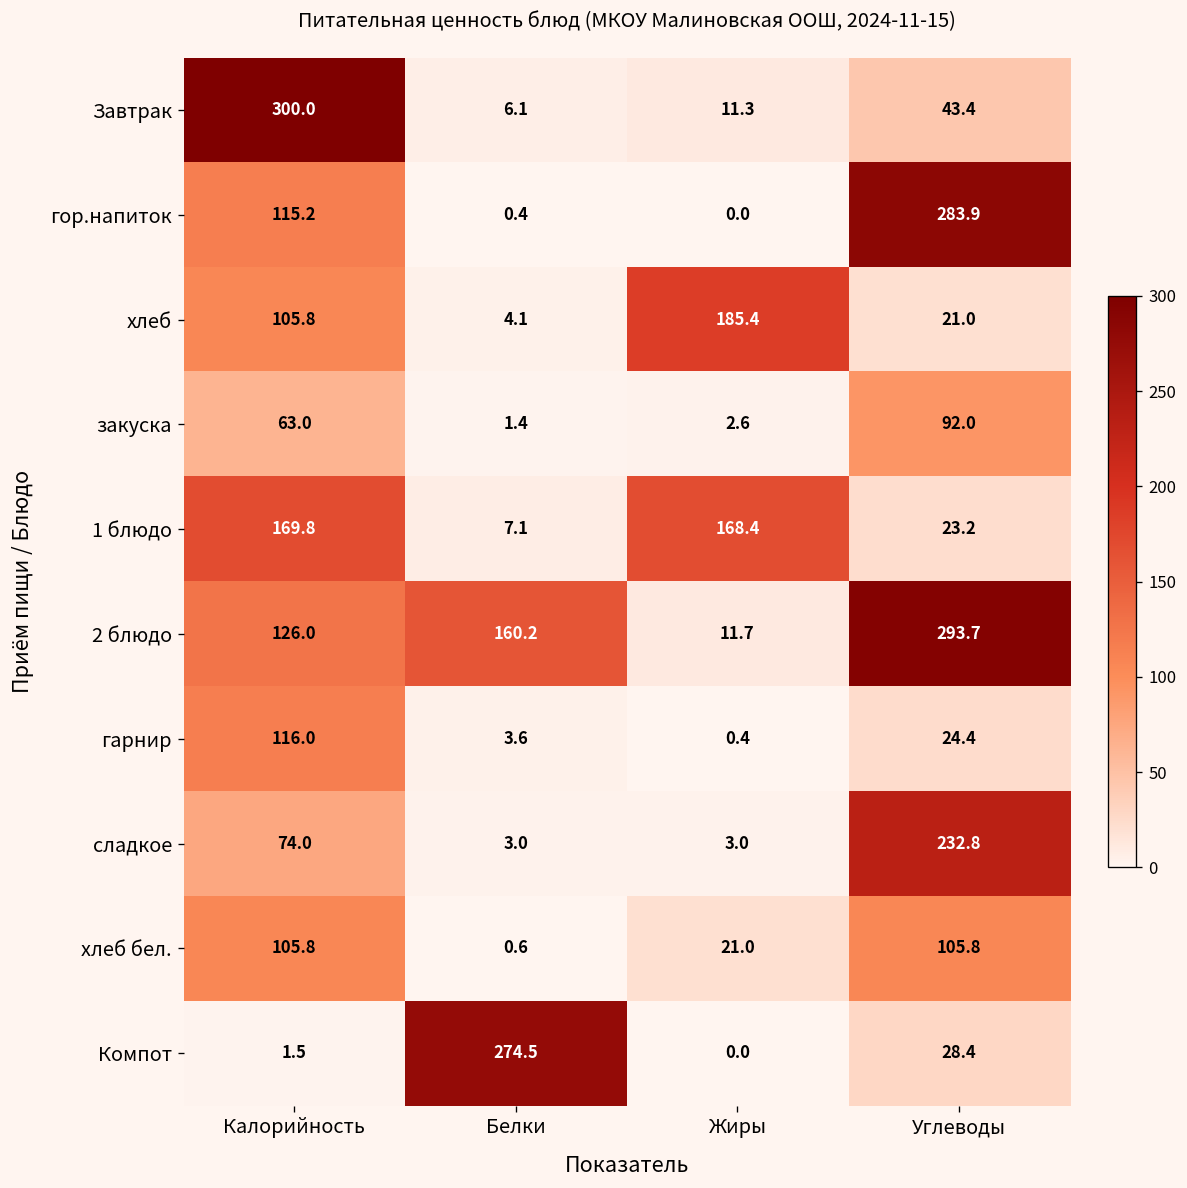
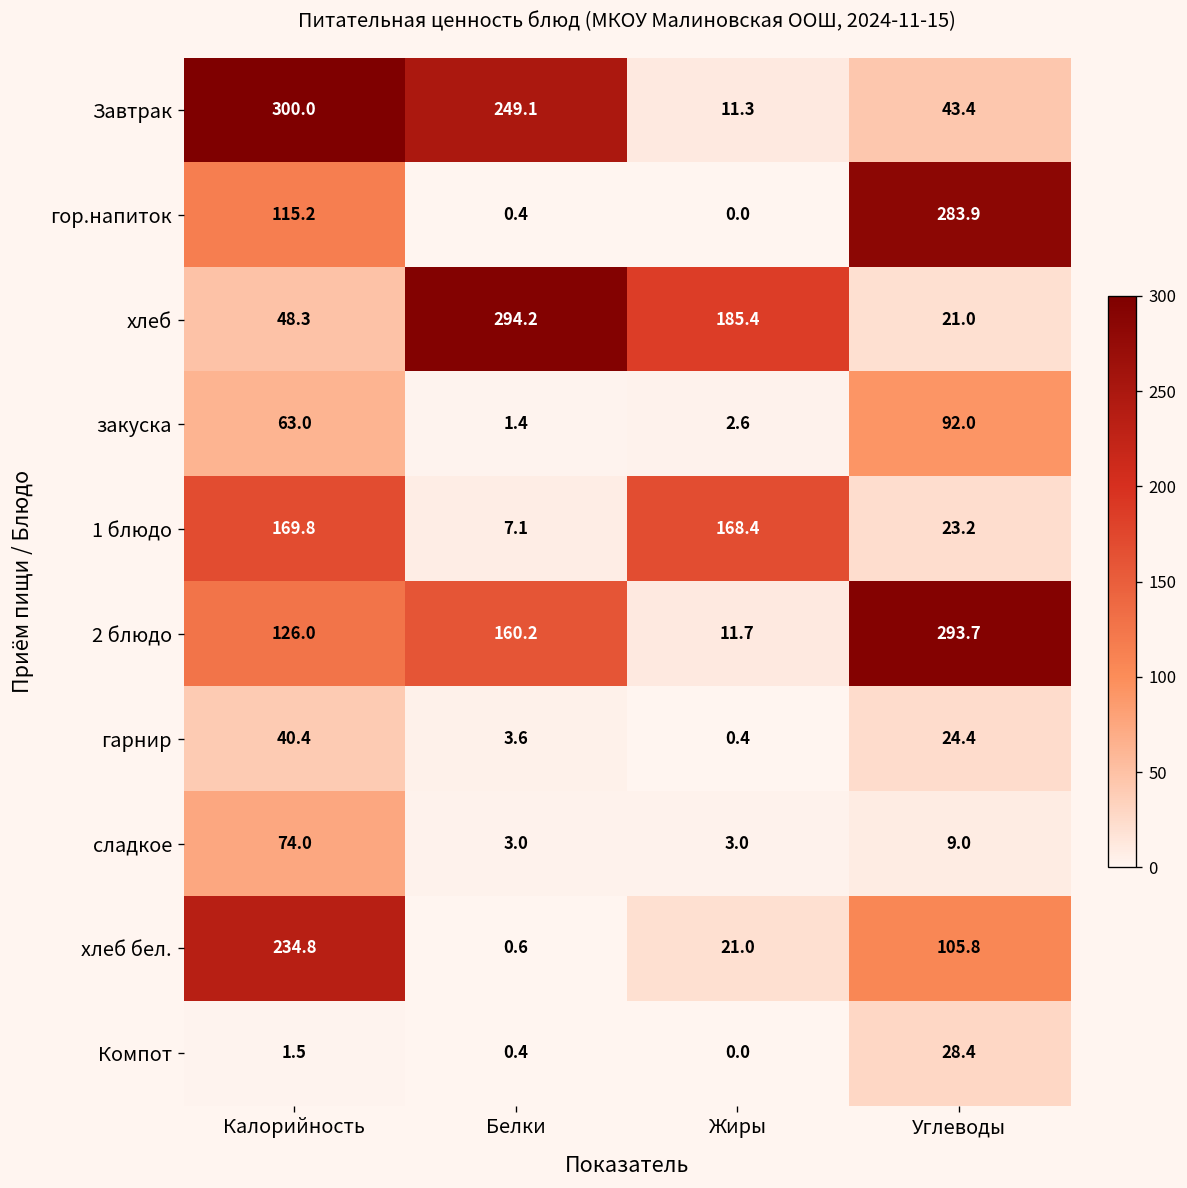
Завтрак, Белки: 6.1 -> 249.1
хлеб, Калорийность: 105.8 -> 48.3
хлеб, Белки: 4.1 -> 294.2
гарнир, Калорийность: 116.0 -> 40.4
сладкое, Углеводы: 232.8 -> 9.0
хлеб бел., Калорийность: 105.8 -> 234.8
Компот, Белки: 274.5 -> 0.4
